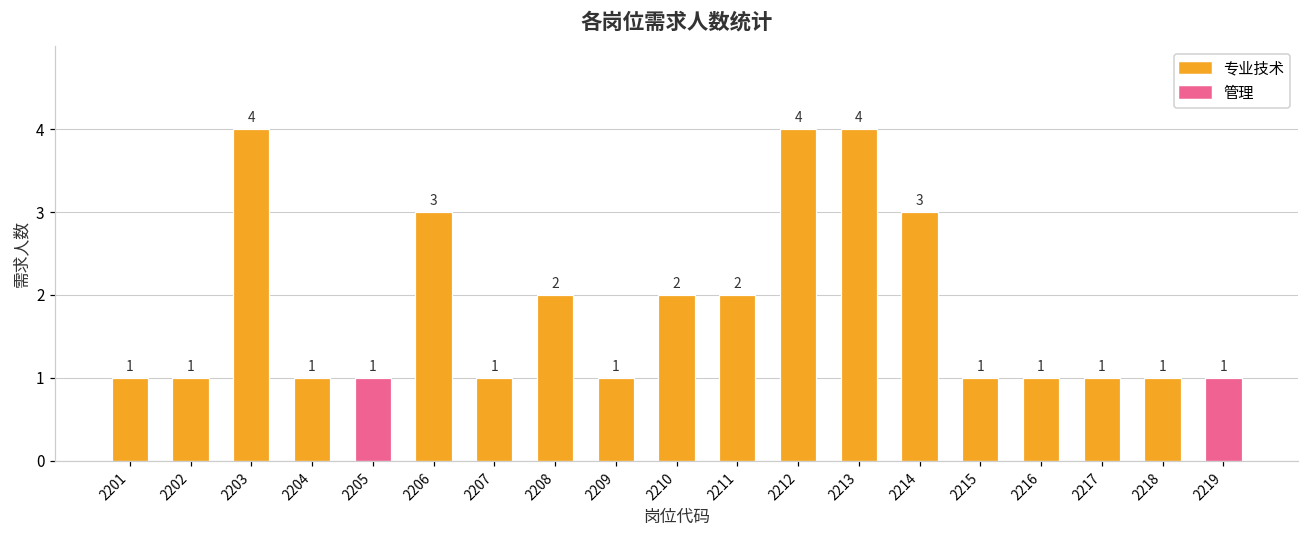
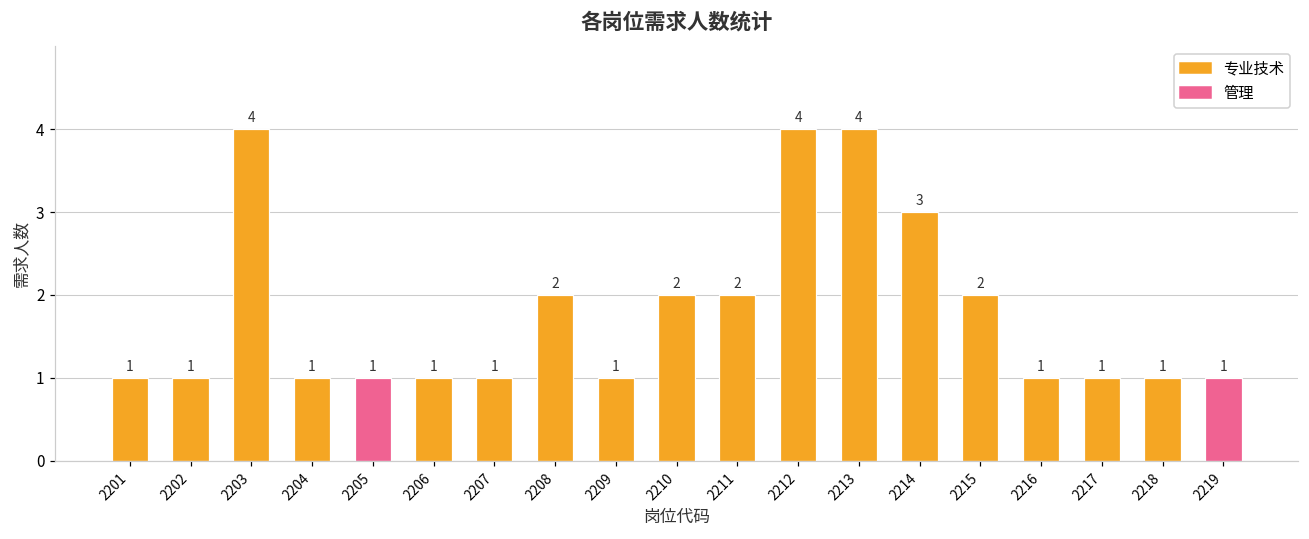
2206: 3 -> 1
2215: 1 -> 2
